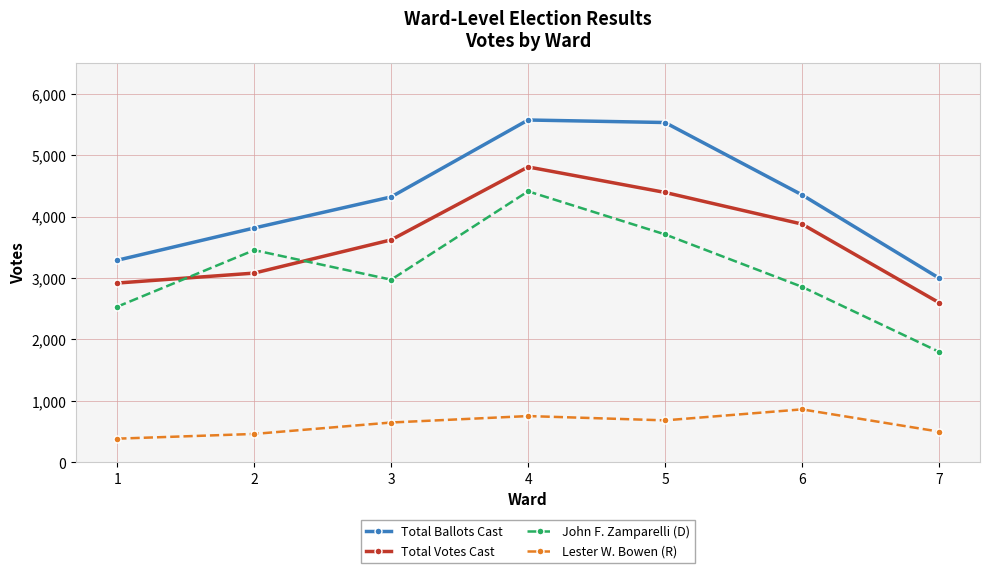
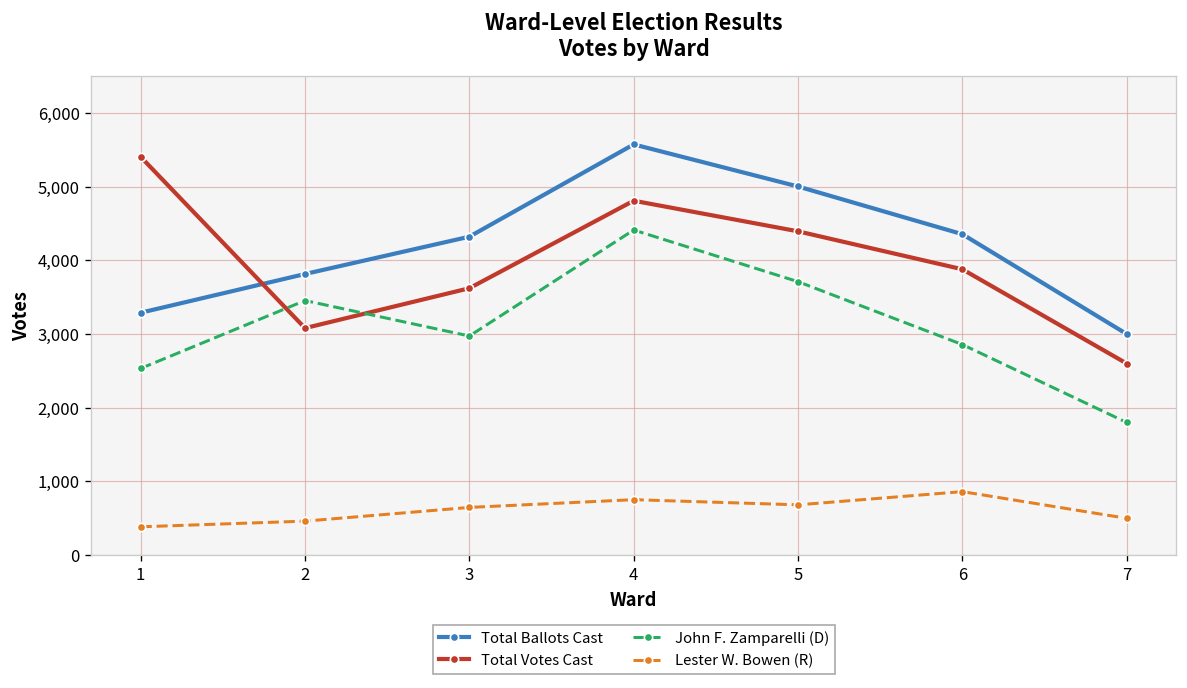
Total Votes Cast, 1: 2,900 -> 5,400
Total Ballots Cast, 5: 5,500 -> 5,000
